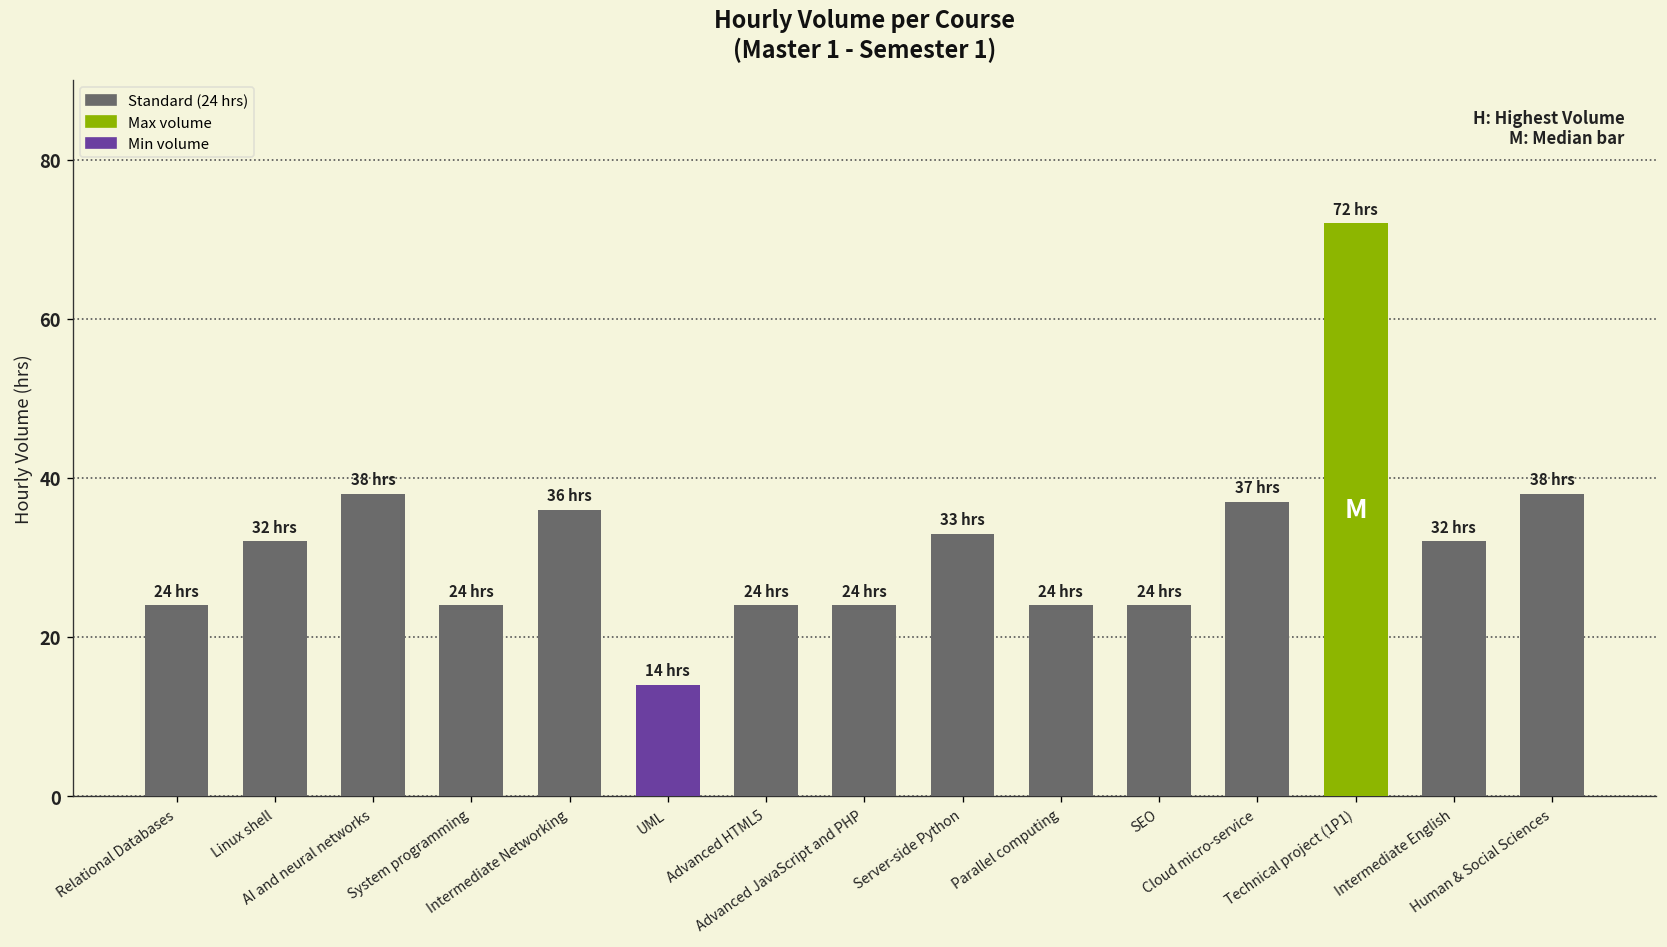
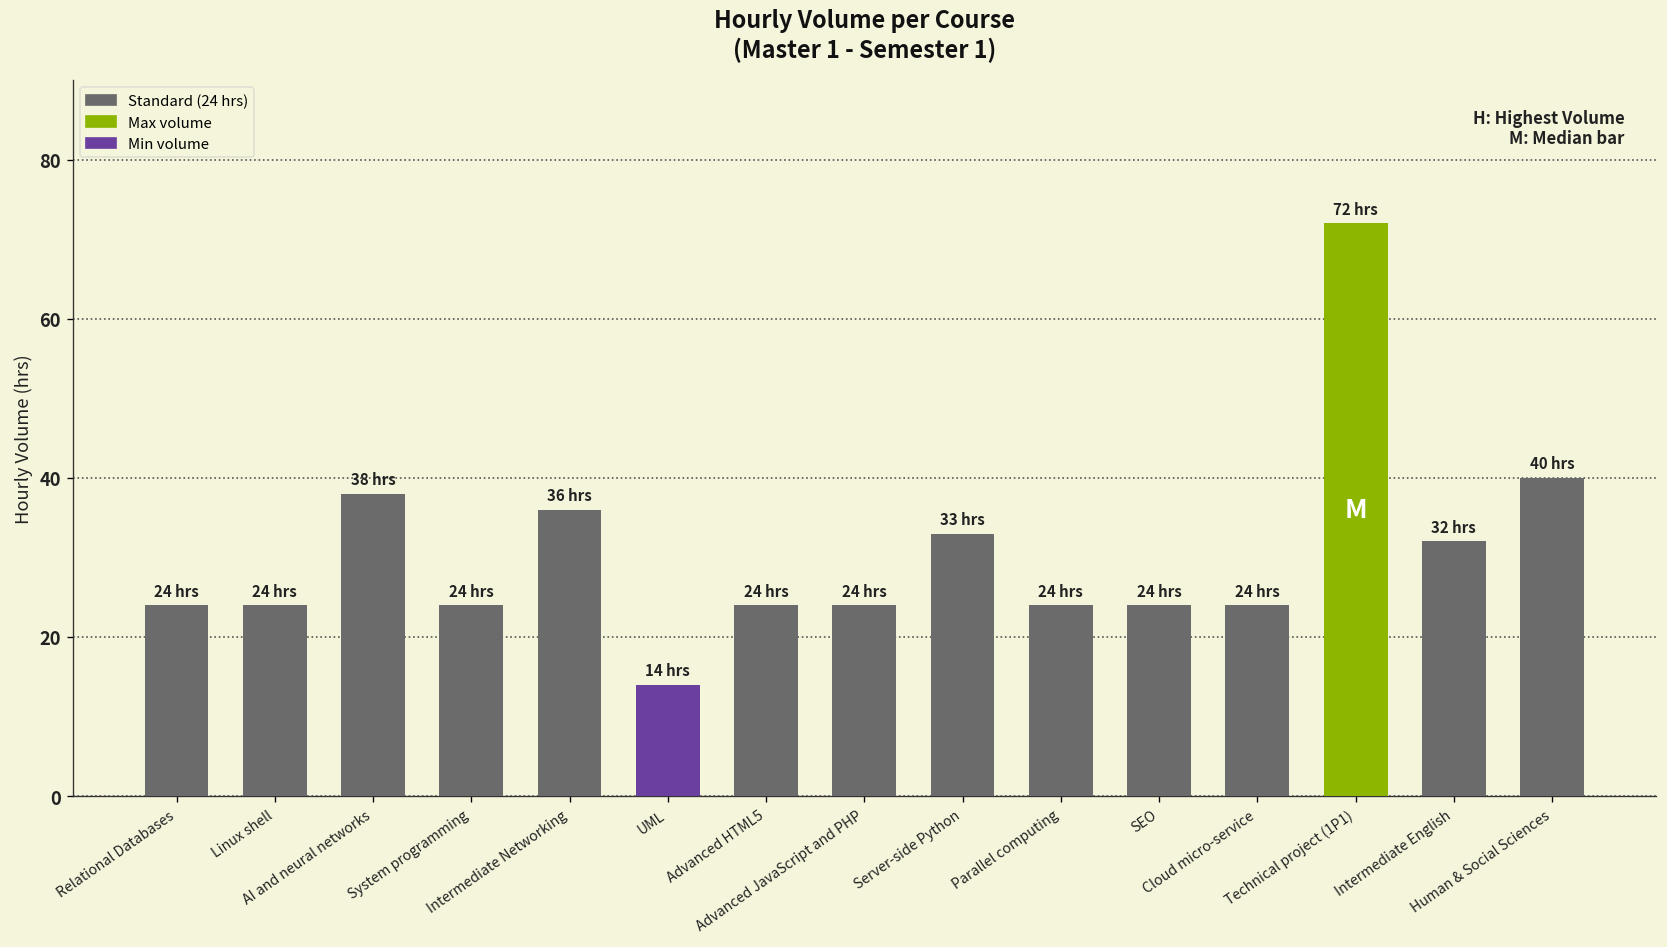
Linux shell: 32 -> 24
Cloud micro-service: 37 -> 24
Human & Social Sciences: 38 -> 40
